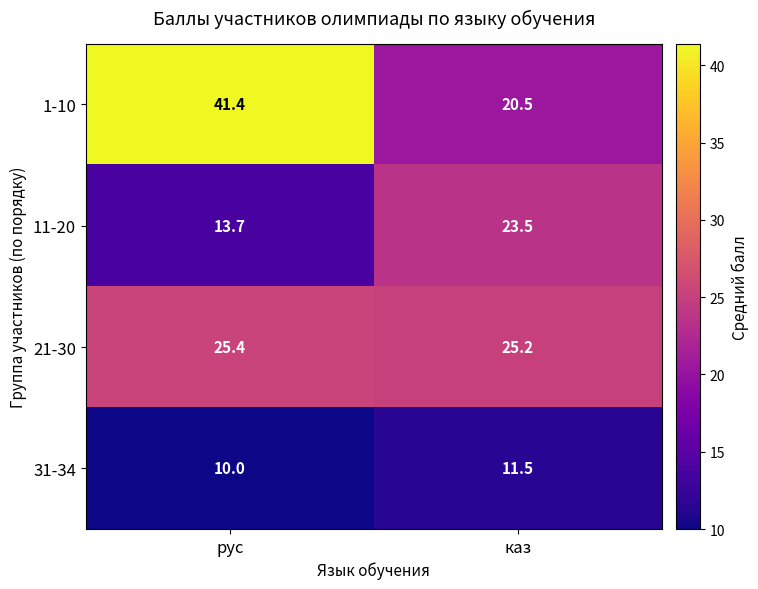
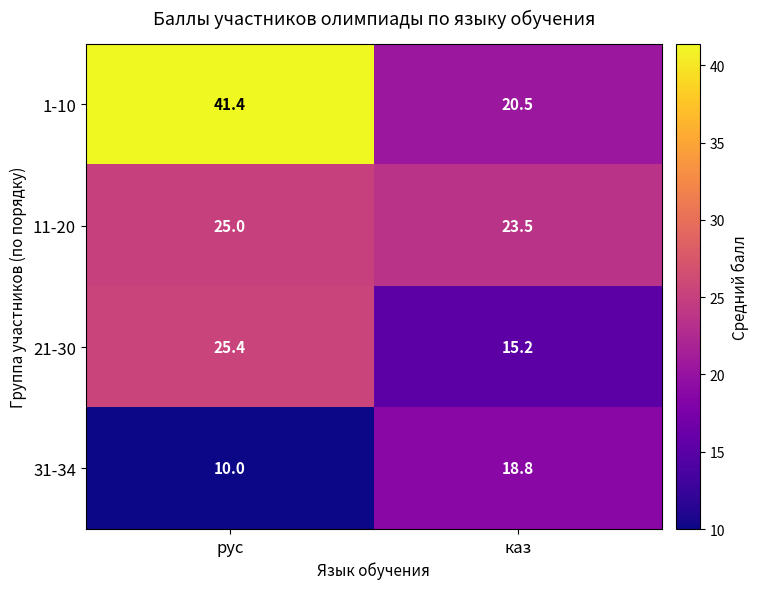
11-20, рус: 13.7 -> 25.0
21-30, каз: 25.2 -> 15.2
31-34, каз: 11.5 -> 18.8
